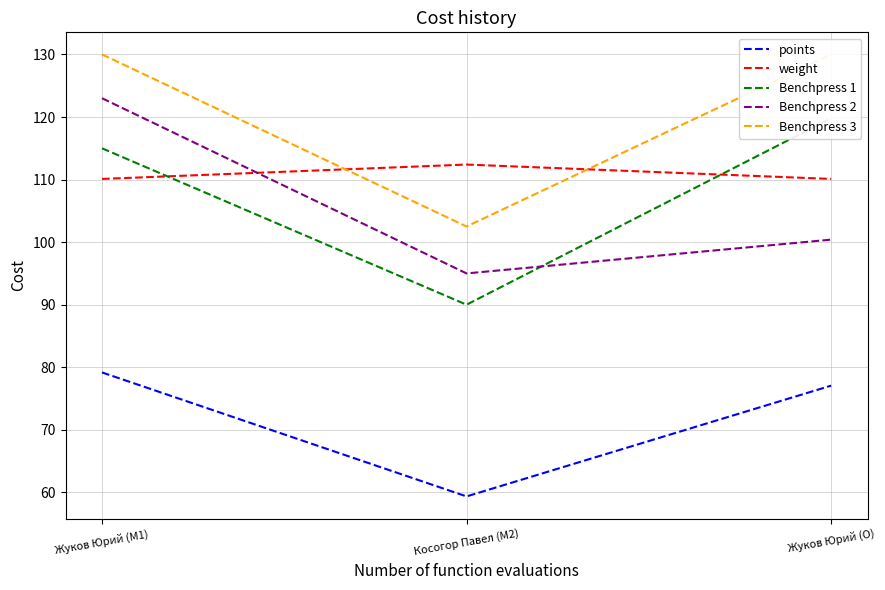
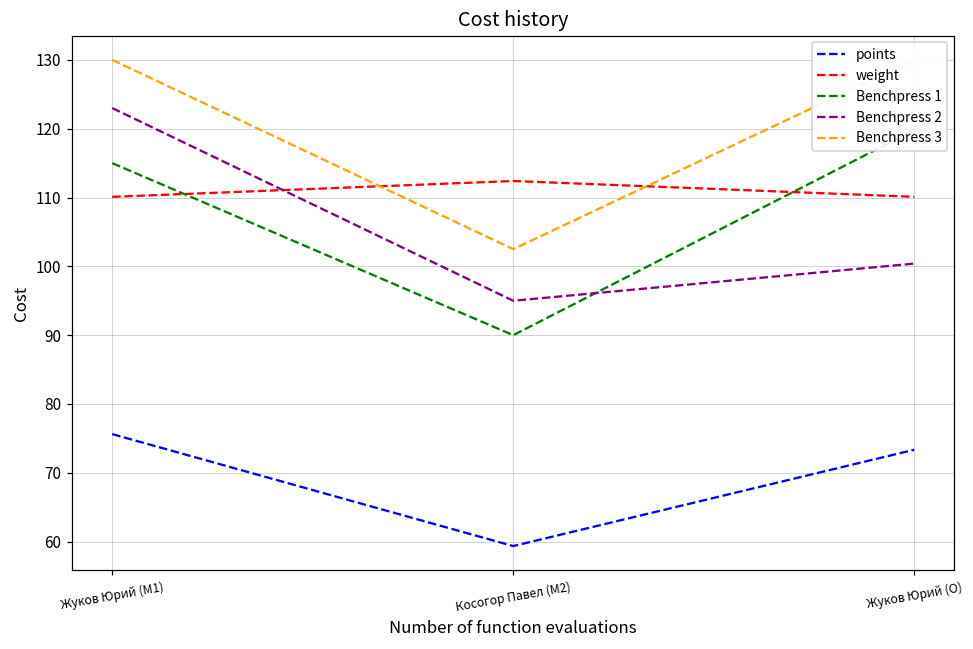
points, Жуков Юрий (M1): 79 -> 76
points, Жуков Юрий (O): 77 -> 73
